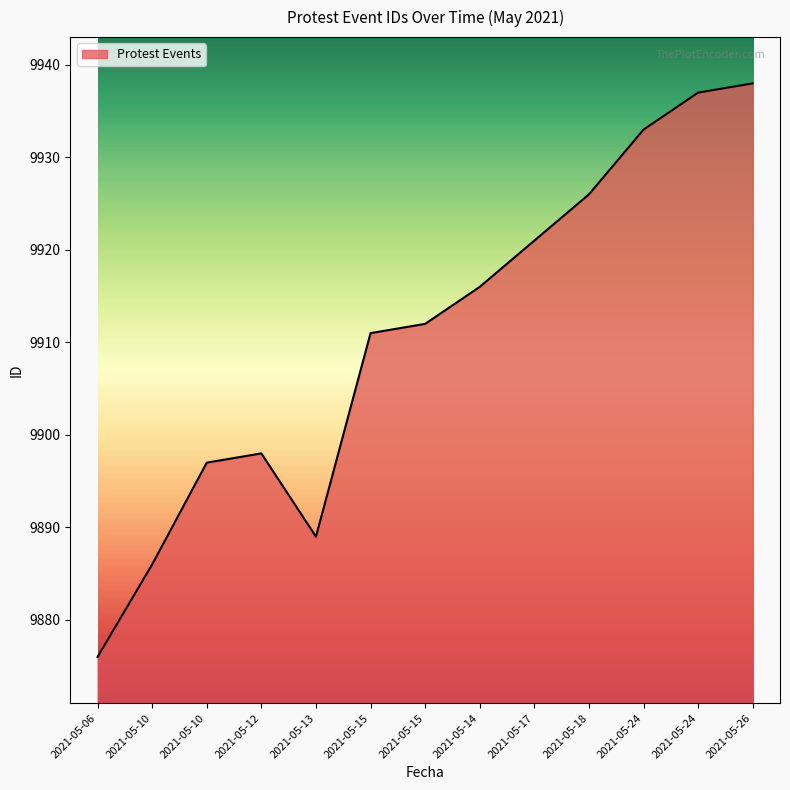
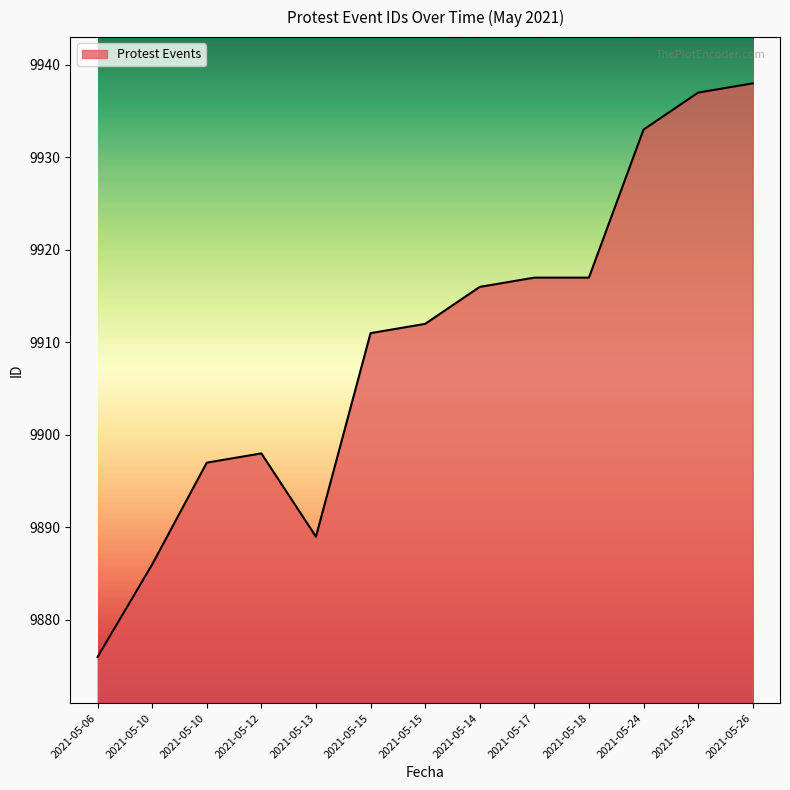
2021-05-17: 9921 -> 9917
2021-05-18: 9926 -> 9917
